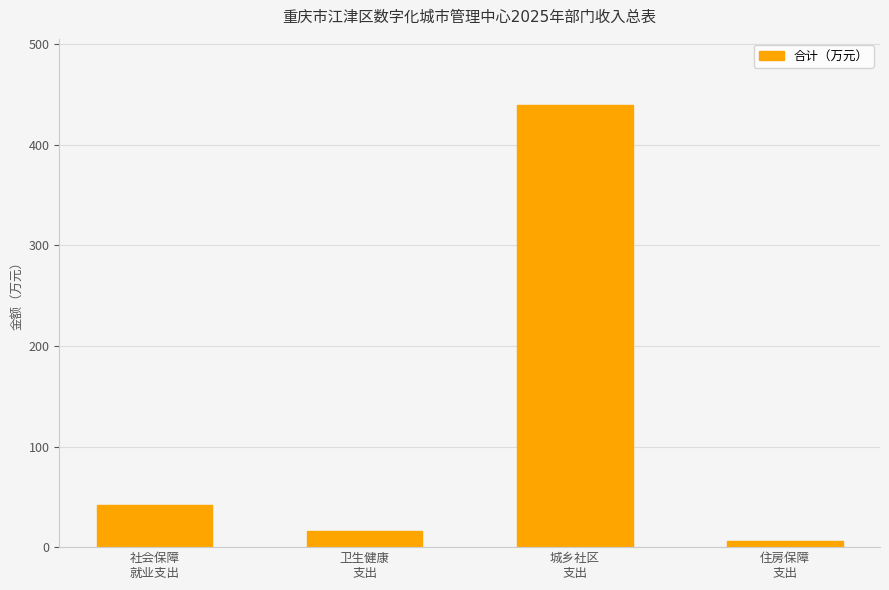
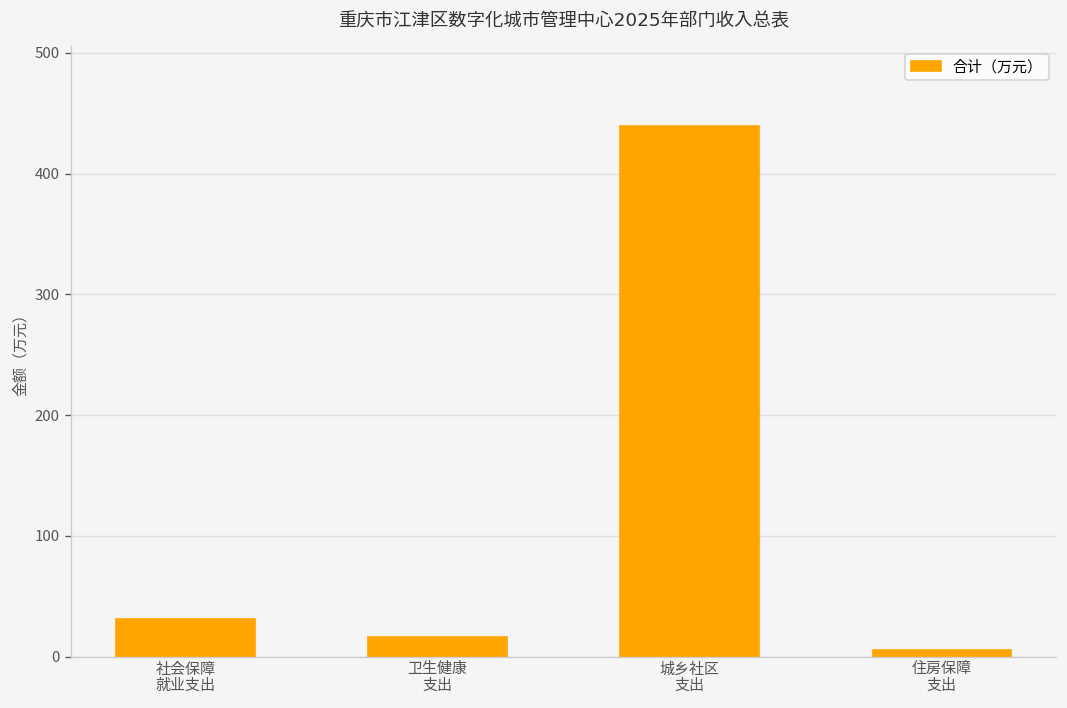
社会保障 就业支出: 41 -> 31
